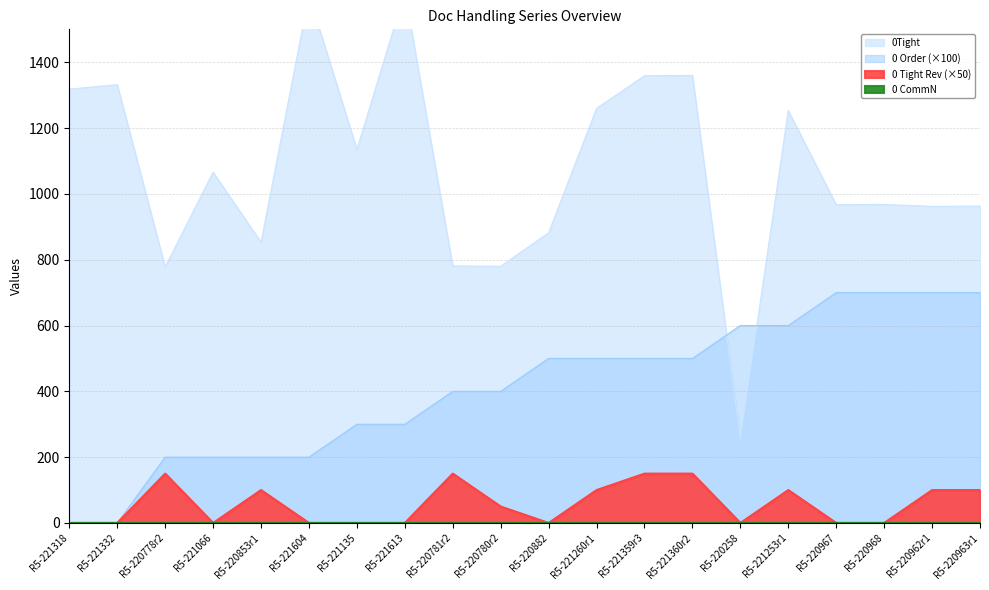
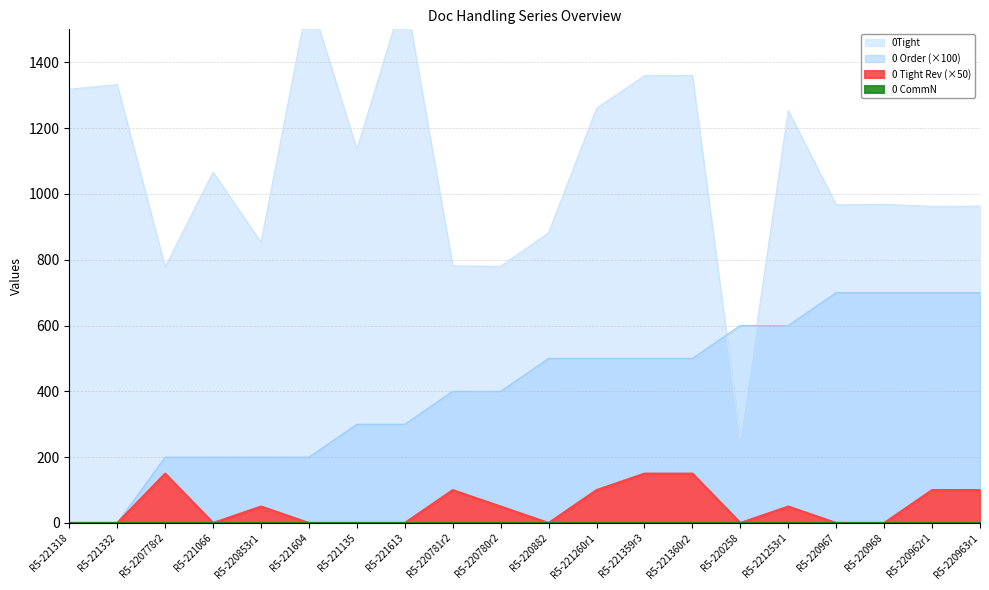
0 Tight Rev (×50), R5-220853r1: 100 -> 50
0 Tight Rev (×50), R5-220781r2: 150 -> 100
0 Tight Rev (×50), R5-221253r1: 100 -> 50
